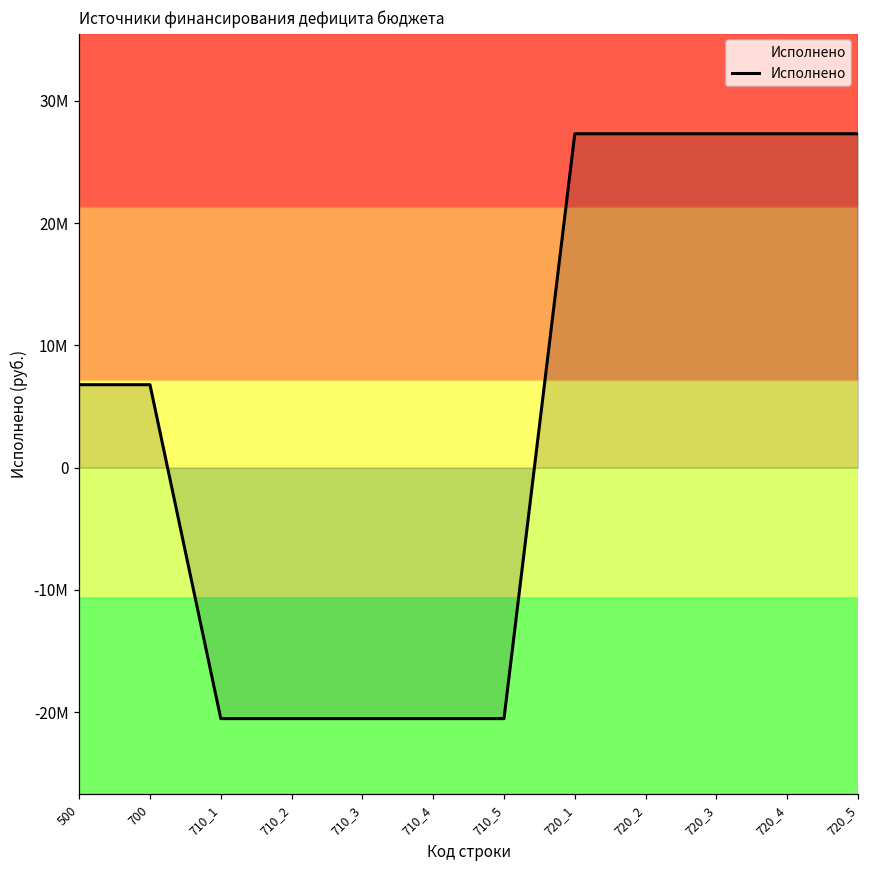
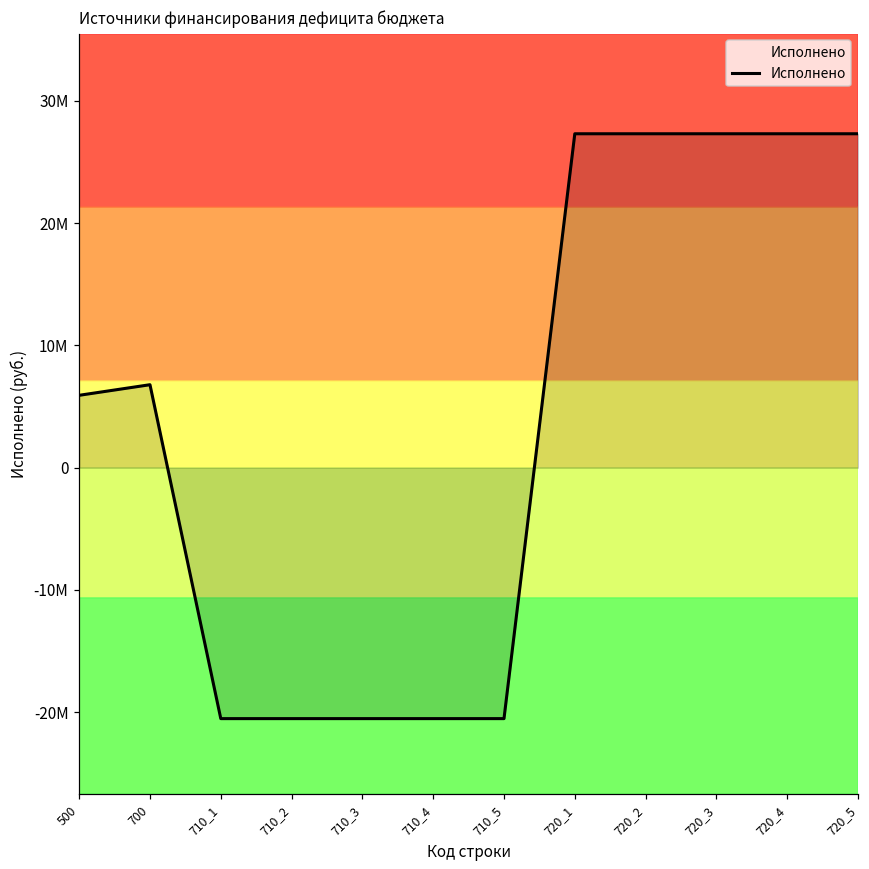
Исполнено, 500: 6800000 -> 5900000
